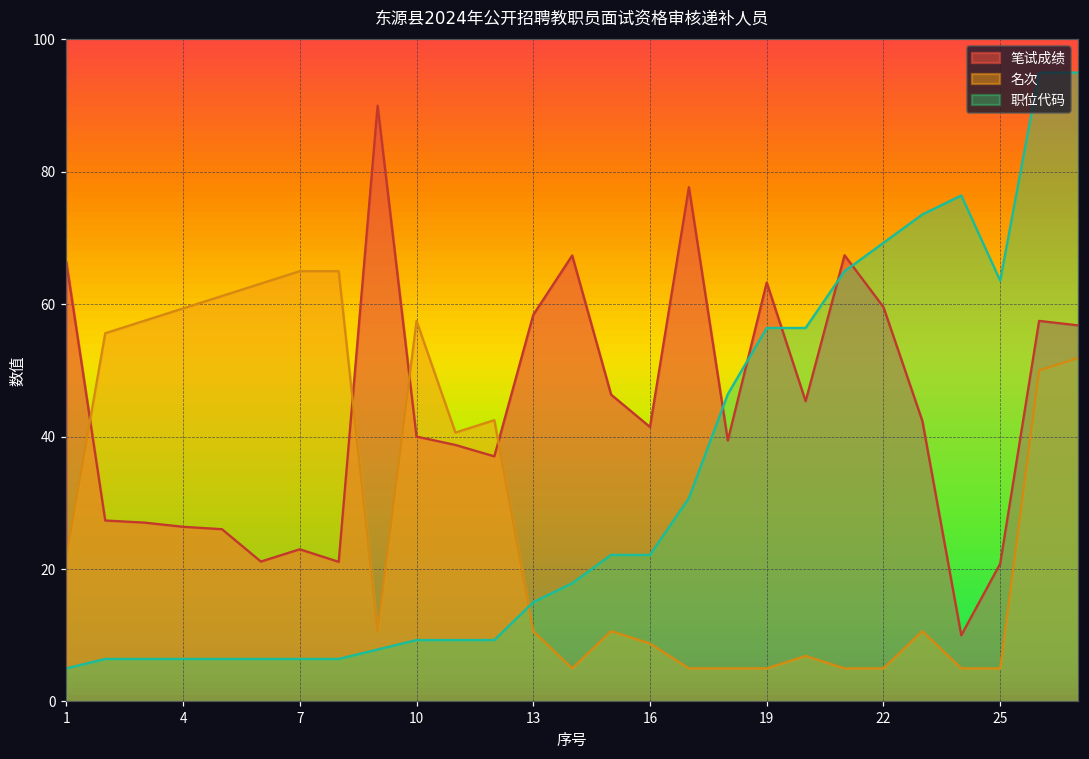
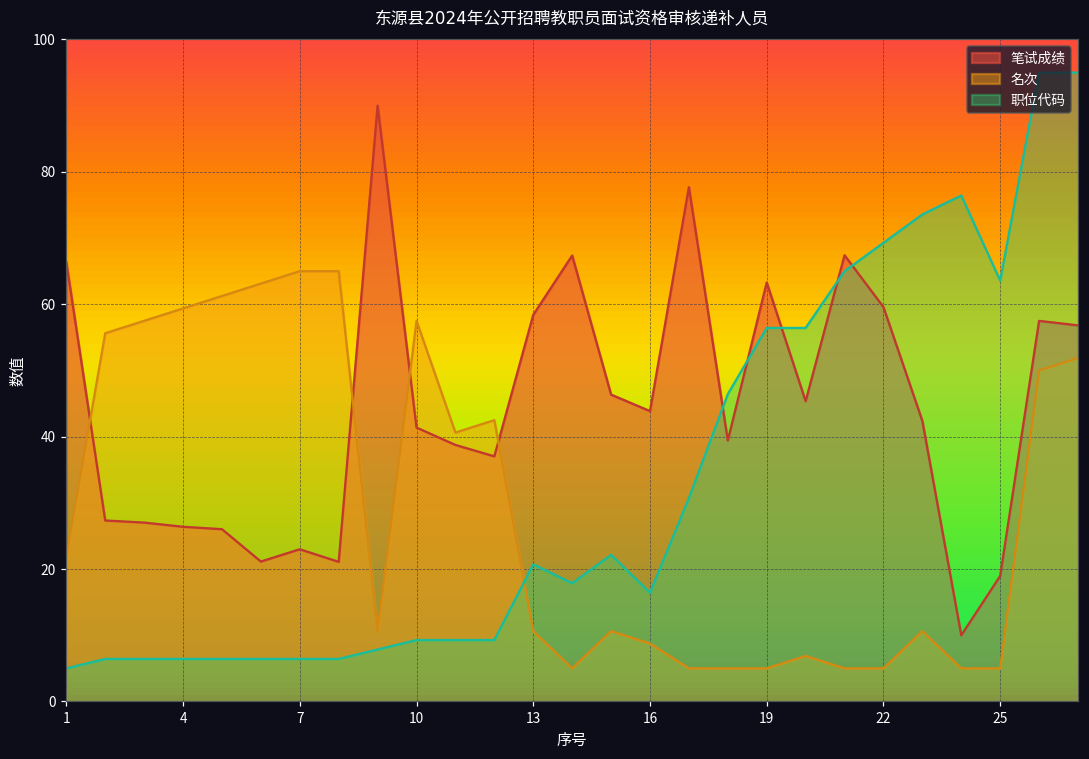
笔试成绩, 10: 40 -> 41
职位代码, 13: 15 -> 21
笔试成绩, 16: 41 -> 44
职位代码, 16: 22 -> 16
笔试成绩, 25: 21 -> 19
